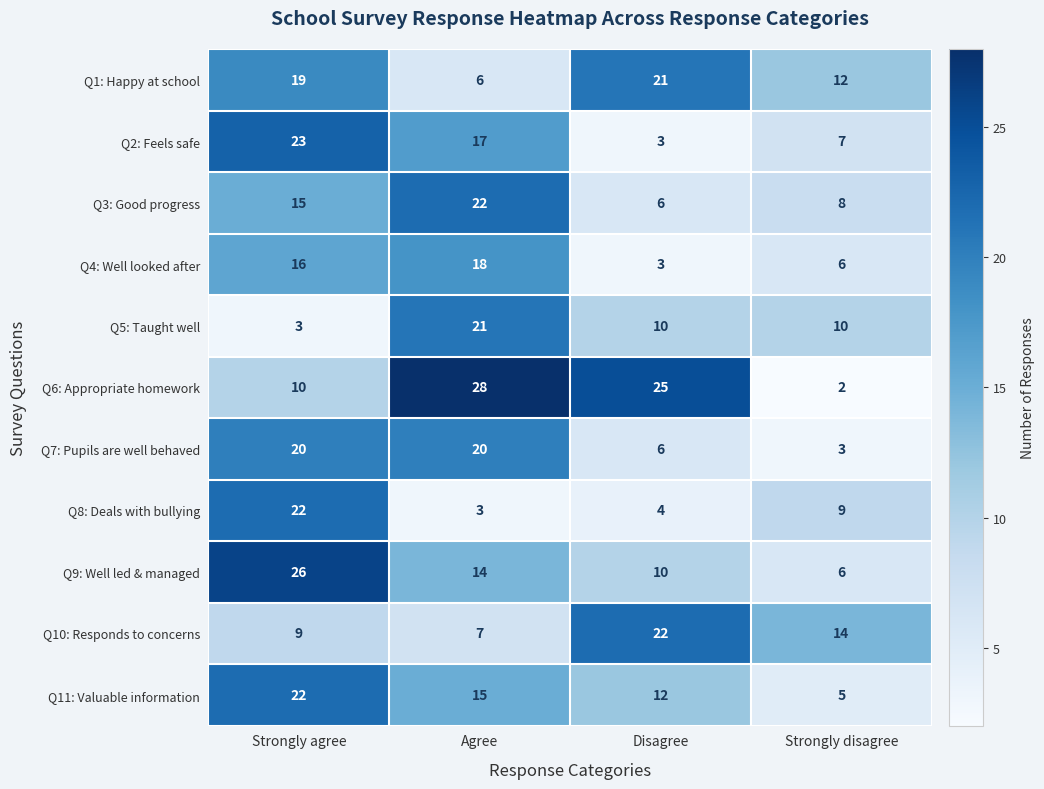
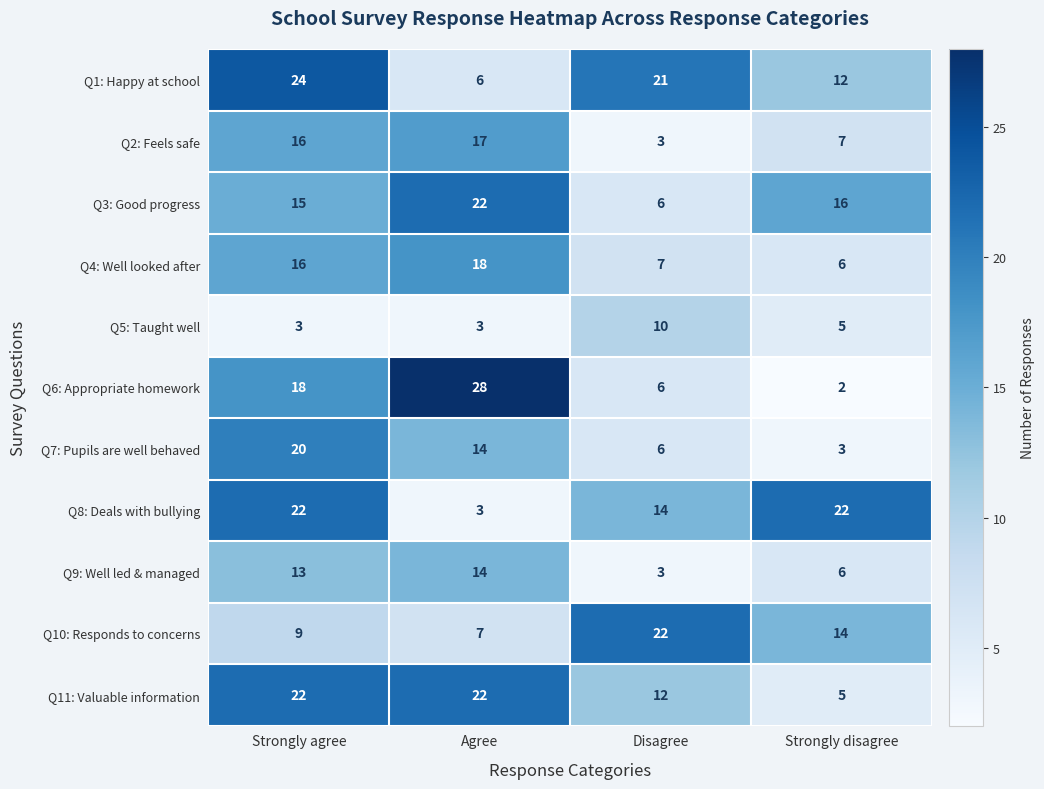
Q1: Happy at school, Strongly agree: 19 -> 24
Q2: Feels safe, Strongly agree: 23 -> 16
Q3: Good progress, Strongly disagree: 8 -> 16
Q4: Well looked after, Disagree: 3 -> 7
Q5: Taught well, Agree: 21 -> 3
Q5: Taught well, Strongly disagree: 10 -> 5
Q6: Appropriate homework, Strongly agree: 10 -> 18
Q6: Appropriate homework, Disagree: 25 -> 6
Q7: Pupils are well behaved, Agree: 20 -> 14
Q8: Deals with bullying, Disagree: 4 -> 14
Q8: Deals with bullying, Strongly disagree: 9 -> 22
Q9: Well led & managed, Strongly agree: 26 -> 13
Q9: Well led & managed, Disagree: 10 -> 3
Q11: Valuable information, Agree: 15 -> 22
